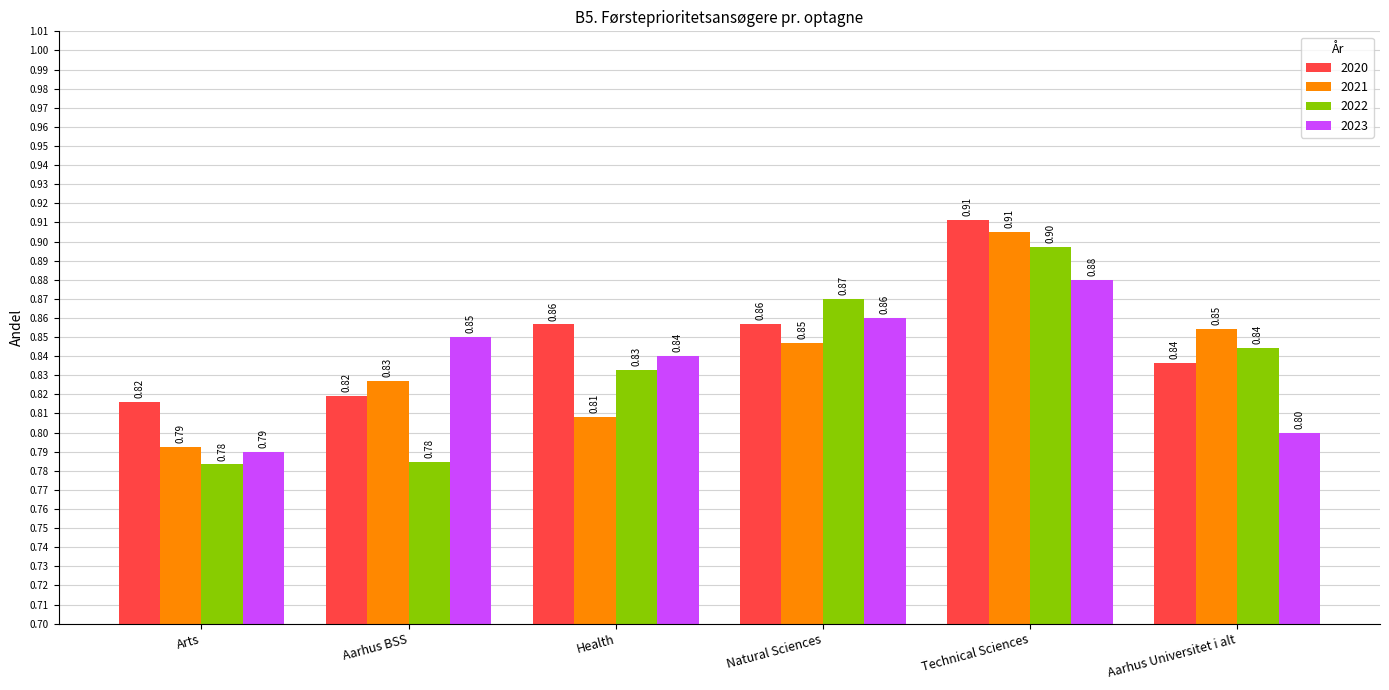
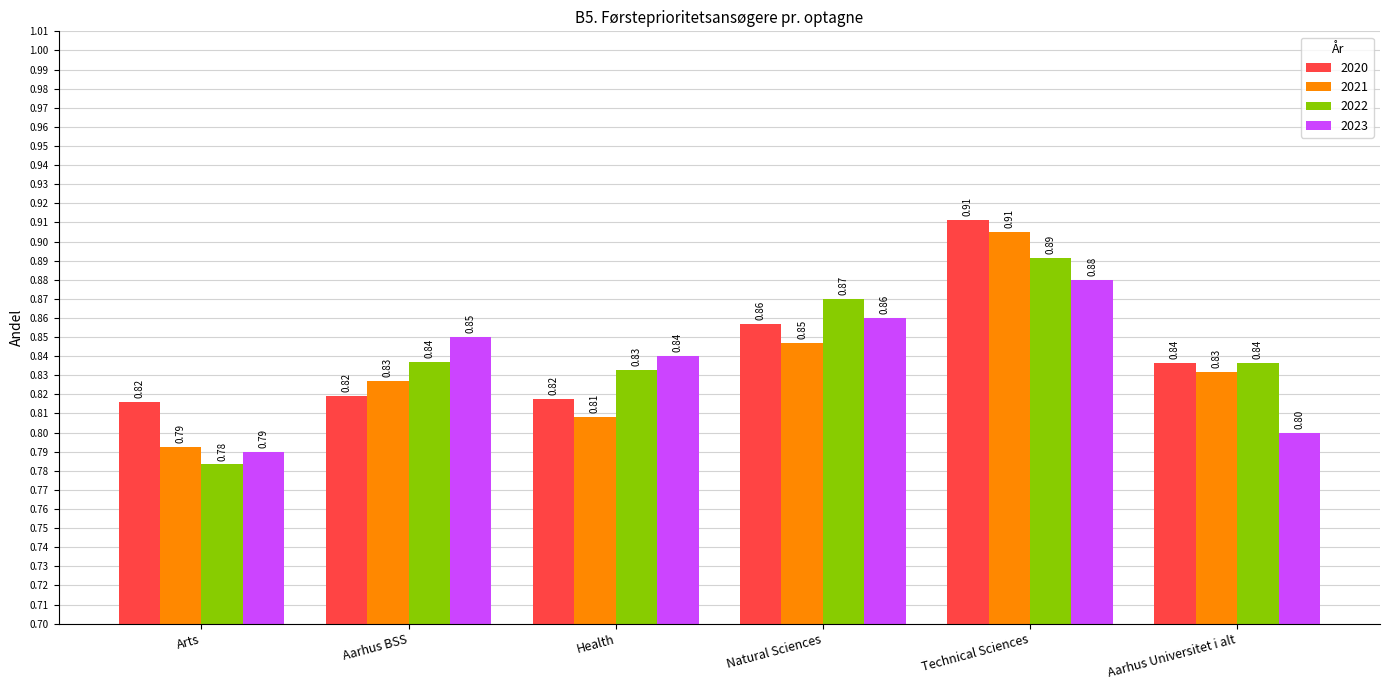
2022, Aarhus BSS: 0.78 -> 0.84
2020, Health: 0.86 -> 0.82
2022, Technical Sciences: 0.90 -> 0.89
2021, Aarhus Universitet i alt: 0.85 -> 0.83
2022, Aarhus Universitet i alt: 0.844 -> 0.837
